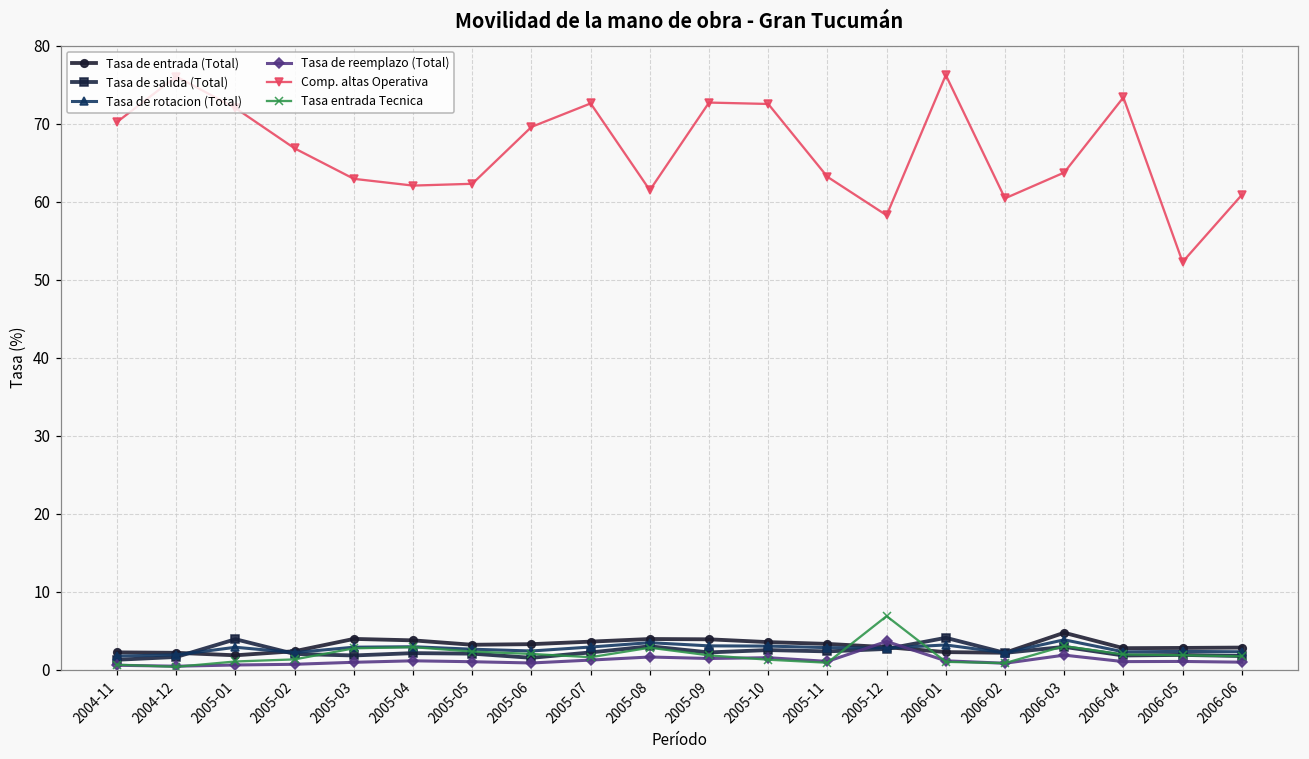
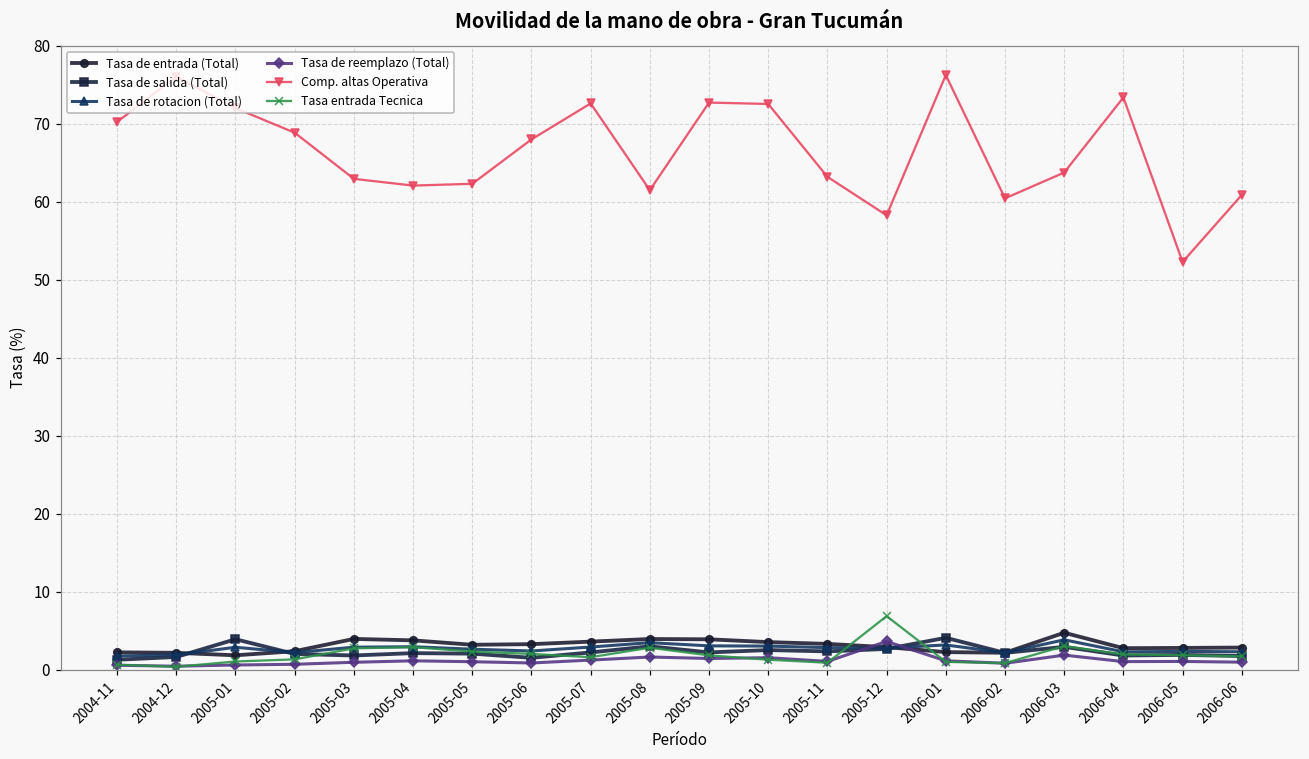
Comp. altas Operativa, 2005-02: 67 -> 69
Comp. altas Operativa, 2005-06: 70 -> 68
